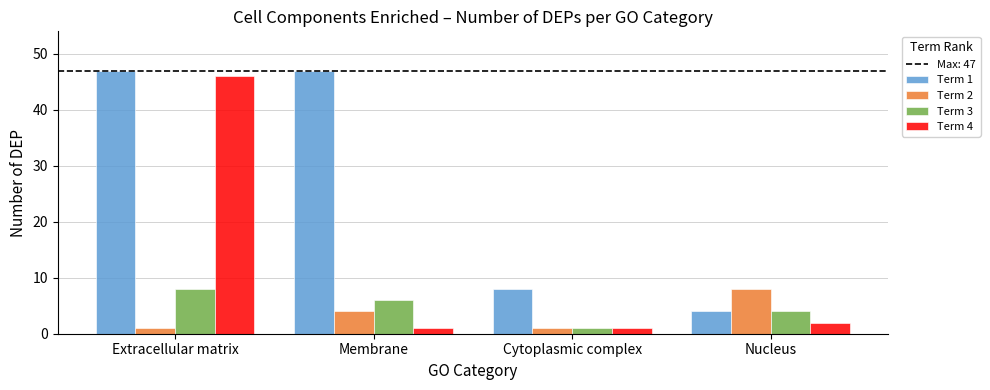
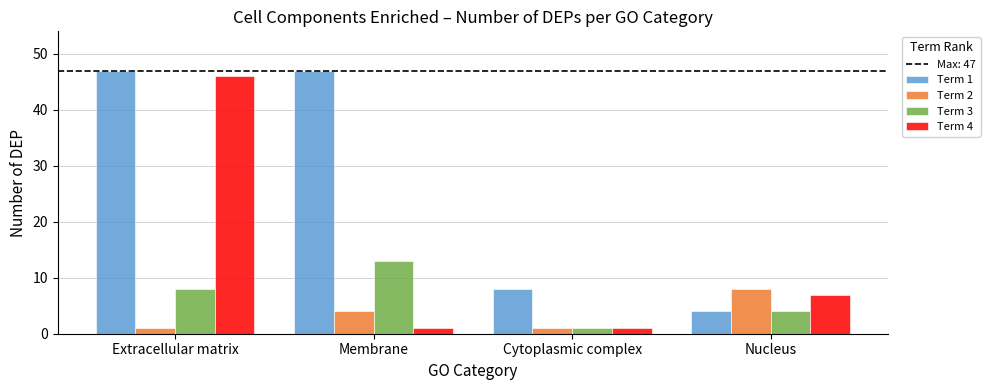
Term 3, Membrane: 6 -> 13
Term 4, Nucleus: 2 -> 7
